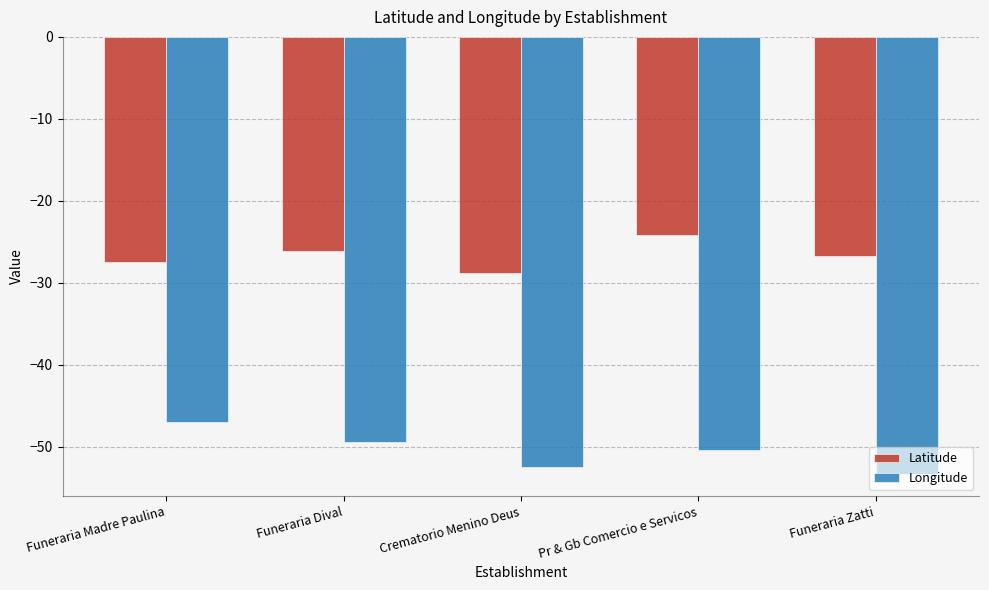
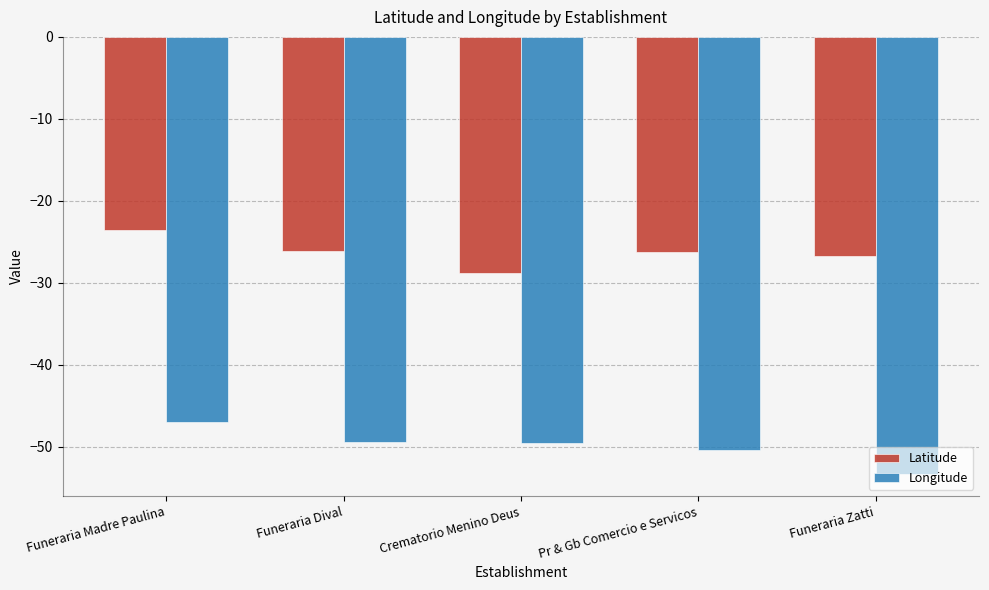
Latitude, Funeraria Madre Paulina: -27 -> -24
Longitude, Crematorio Menino Deus: -52 -> -49
Latitude, Pr & Gb Comercio e Servicos: -24 -> -26
